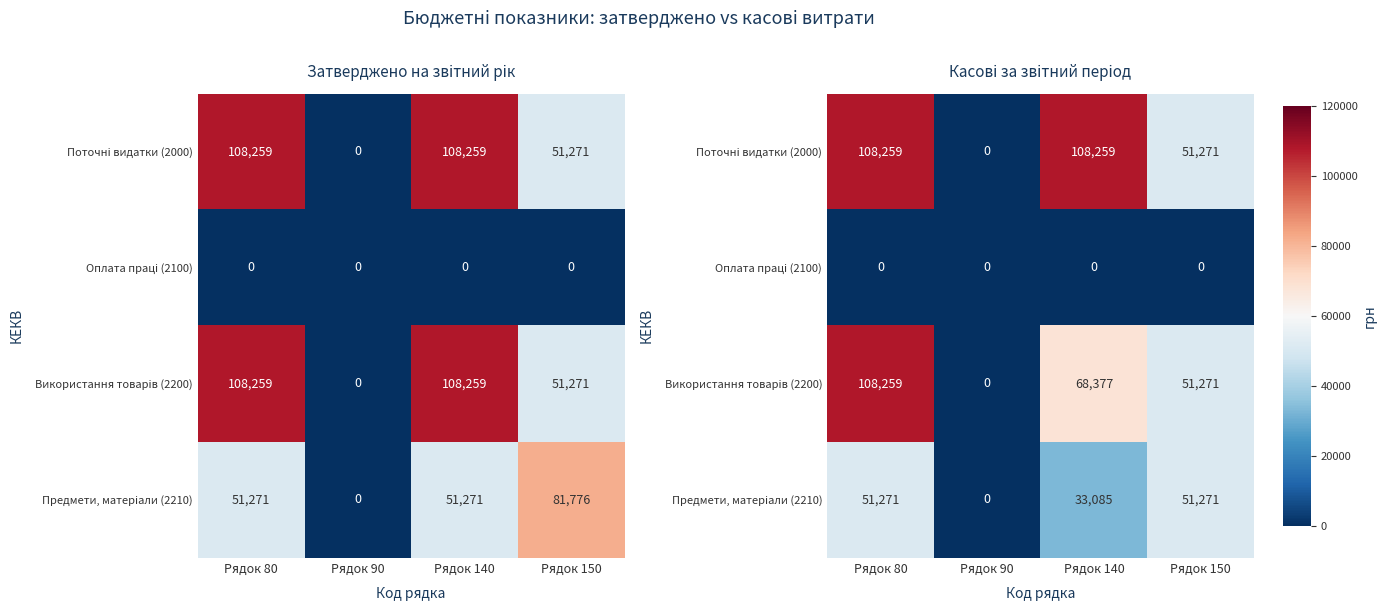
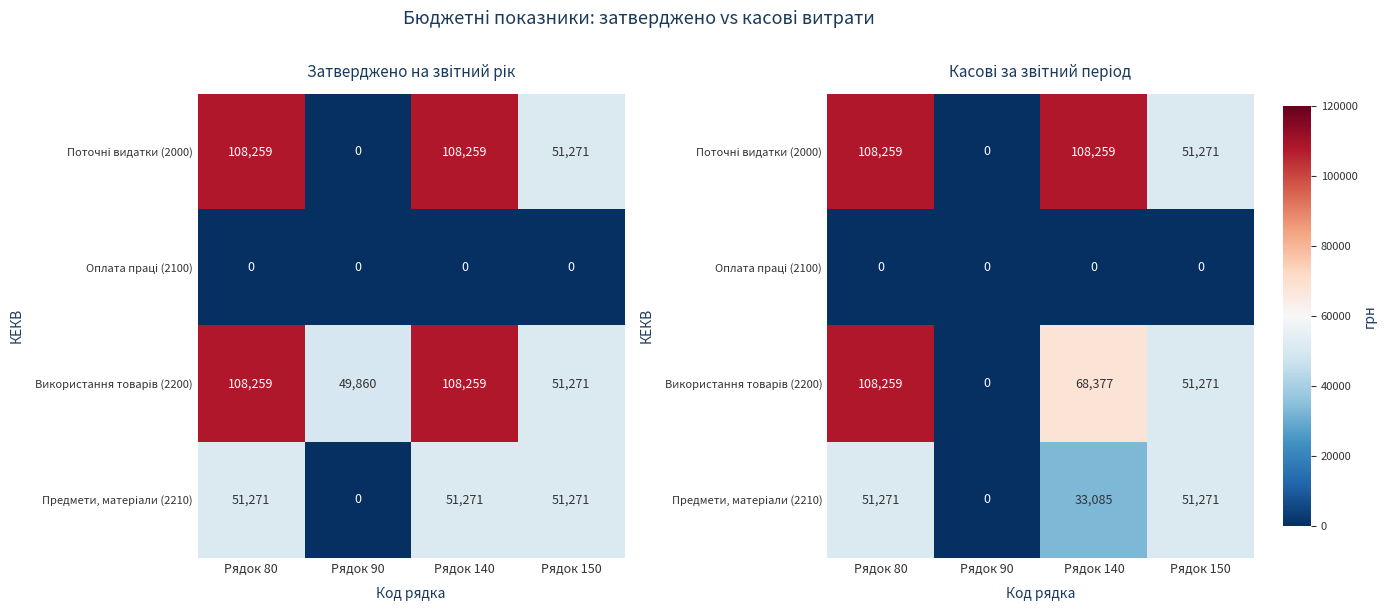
Затверджено на звітний рік, Використання товарів (2200), Рядок 90: 0 -> 49,860
Затверджено на звітний рік, Предмети, матеріали (2210), Рядок 150: 81,776 -> 51,271
